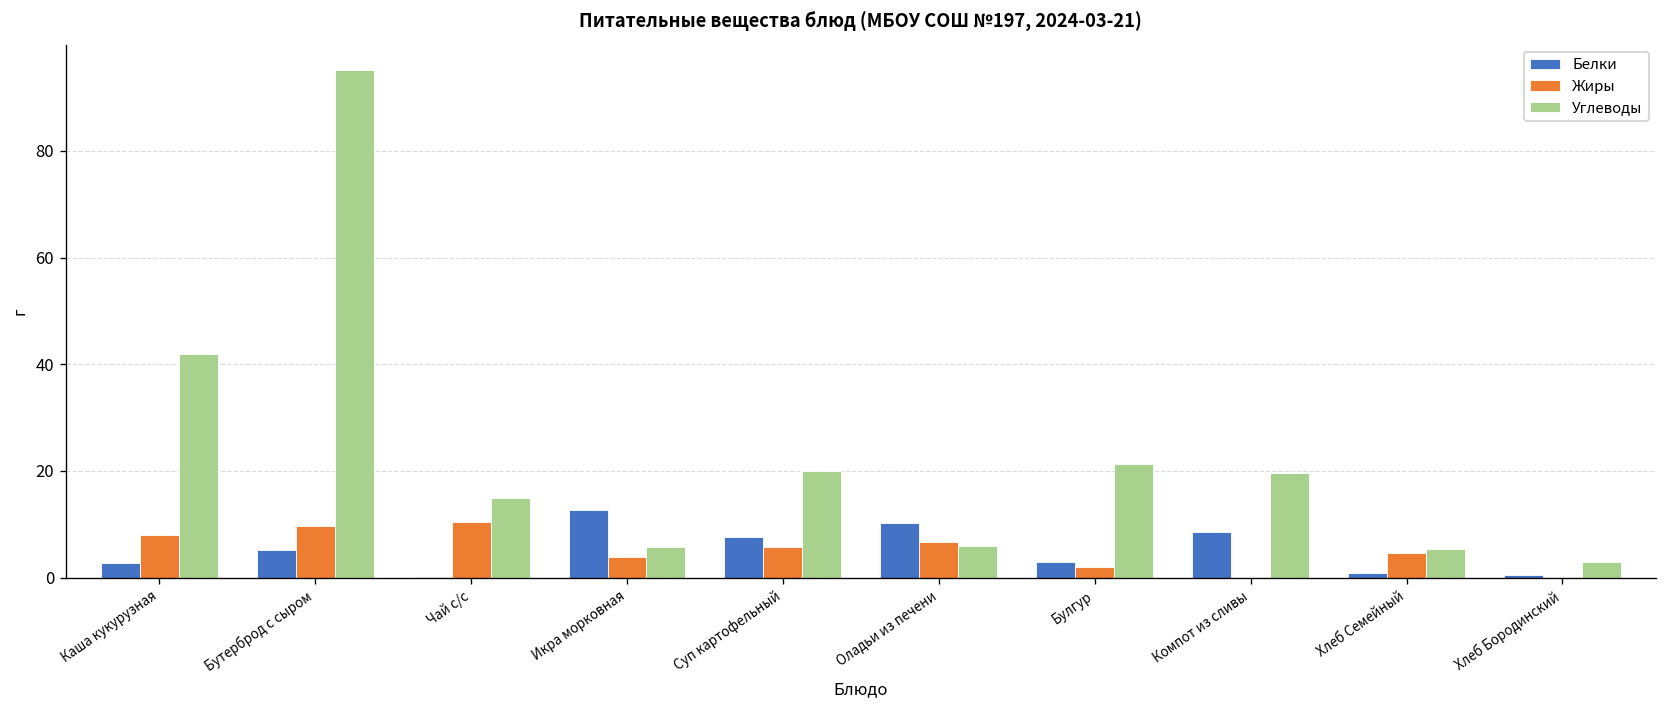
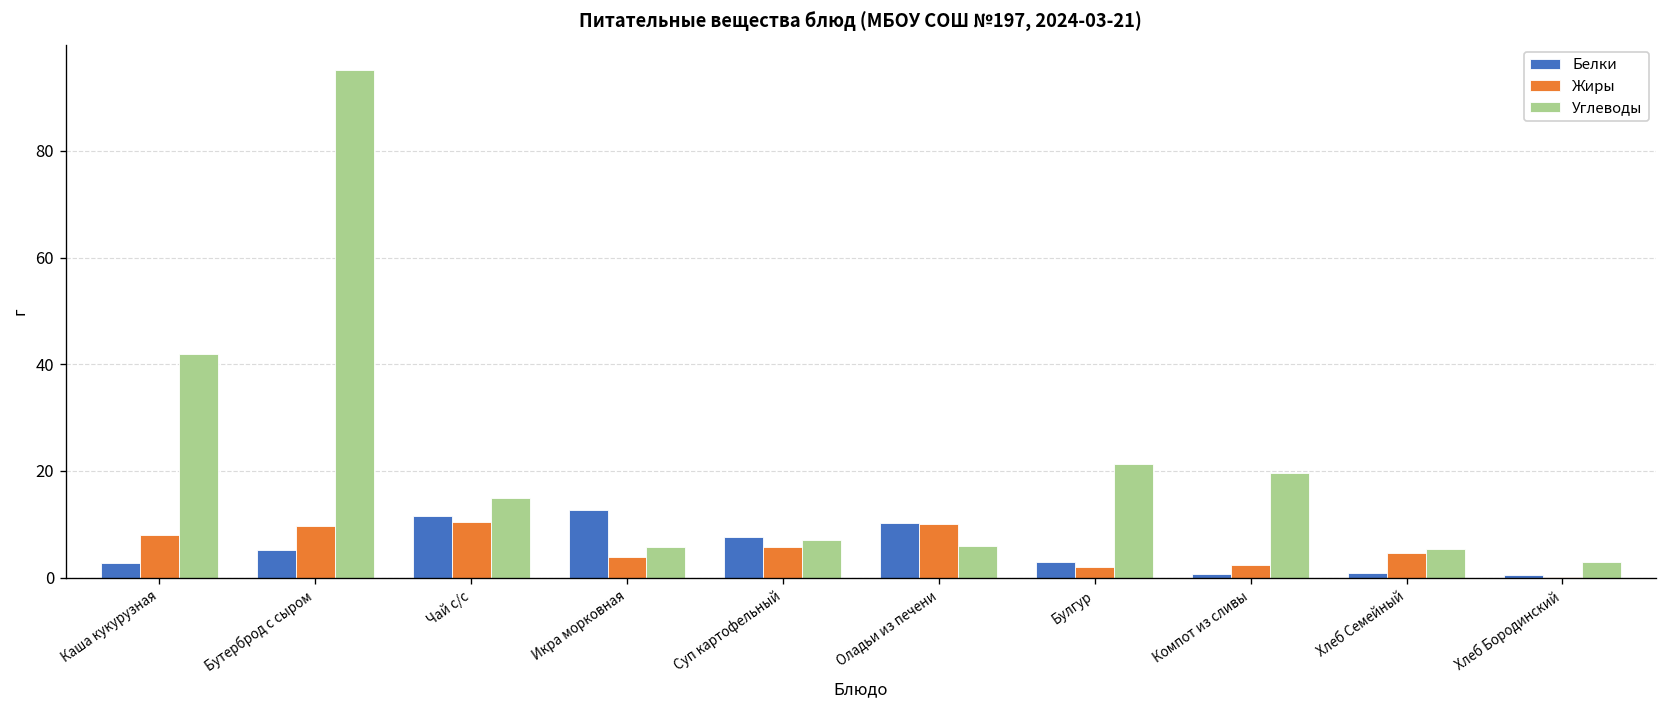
Белки, Чай с/с: 0 -> 12
Углеводы, Суп картофельный: 20 -> 7
Жиры, Оладьи из печени: 7 -> 10
Белки, Компот из сливы: 9 -> 1
Жиры, Компот из сливы: 0 -> 2
